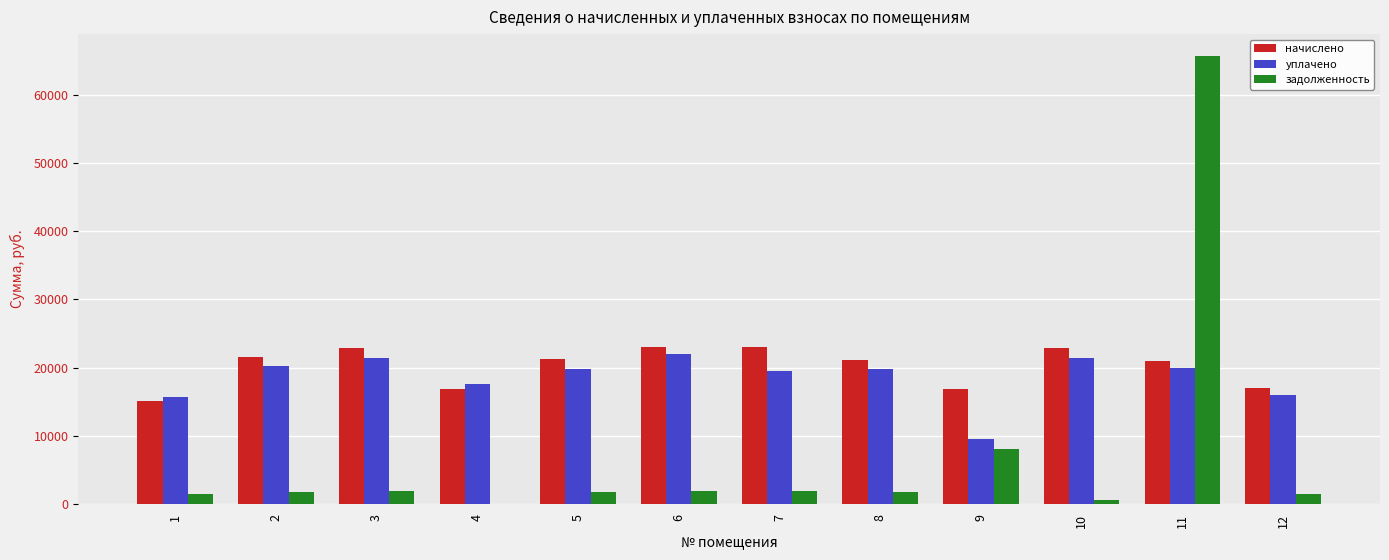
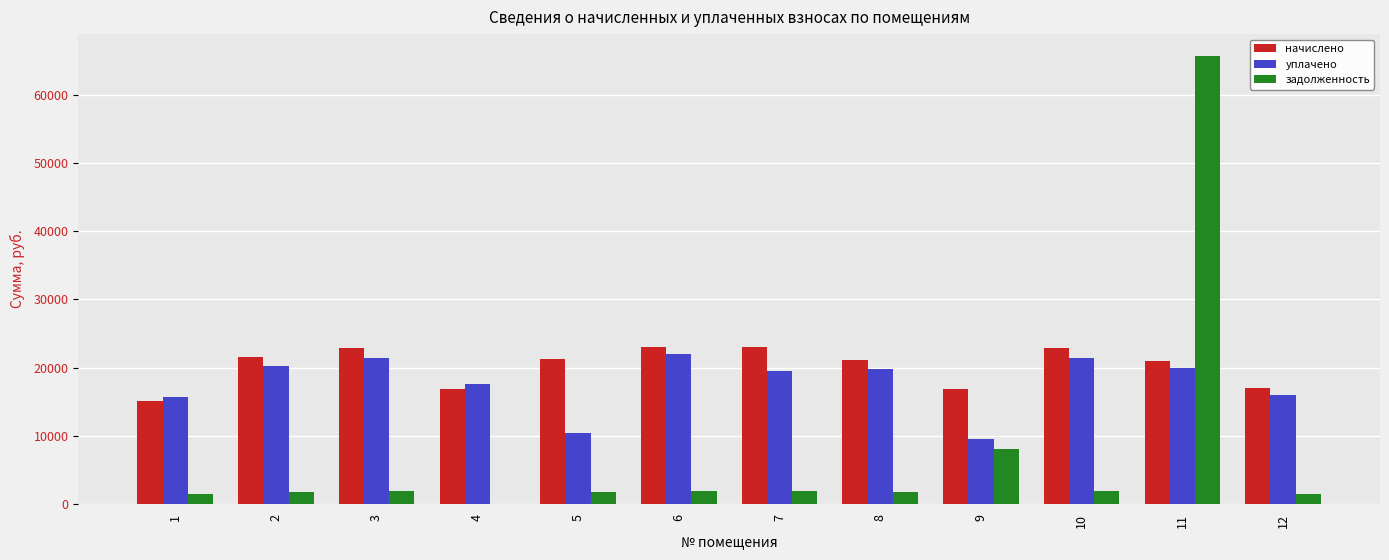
уплачено, 5: 20000 -> 10000
задолженность, 10: 1000 -> 2000
